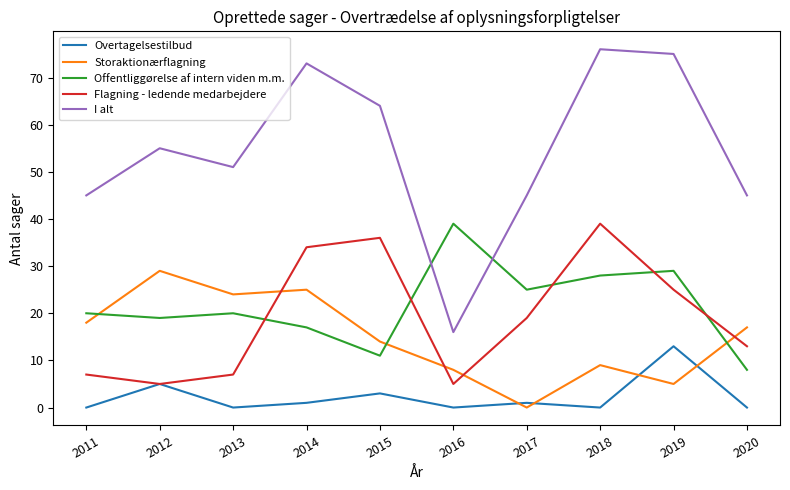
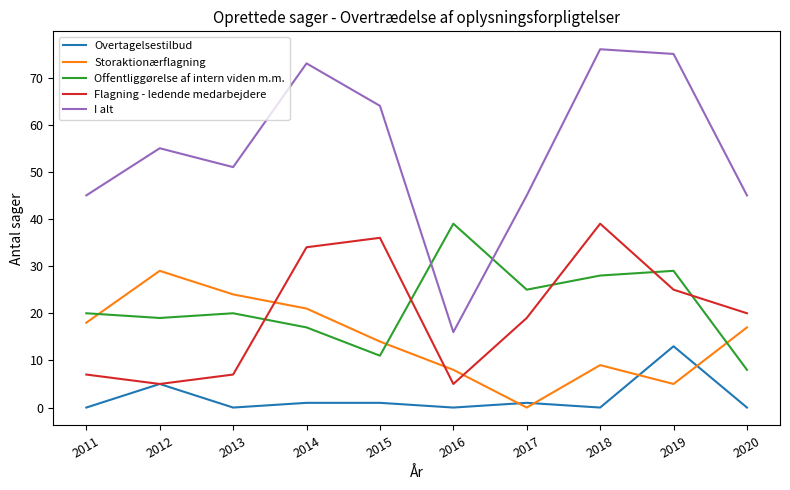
Storaktionærflagning, 2014: 25 -> 21
Overtagelsestilbud, 2015: 3 -> 1
Flagning - ledende medarbejdere, 2020: 13 -> 20
